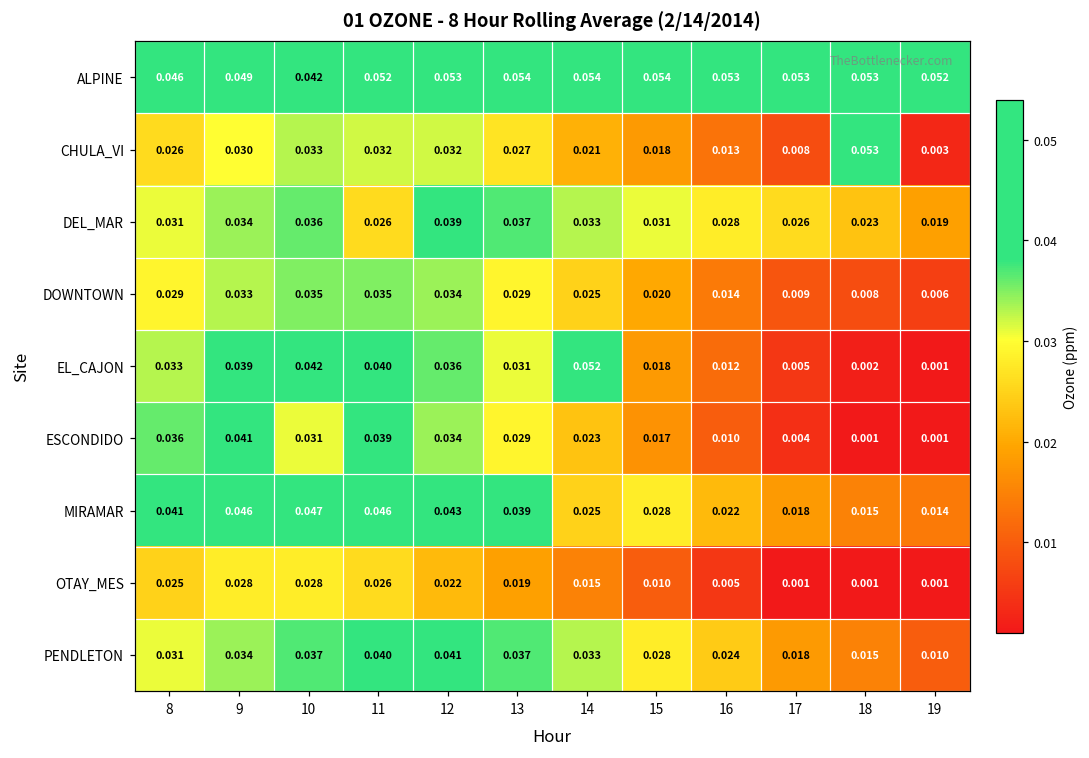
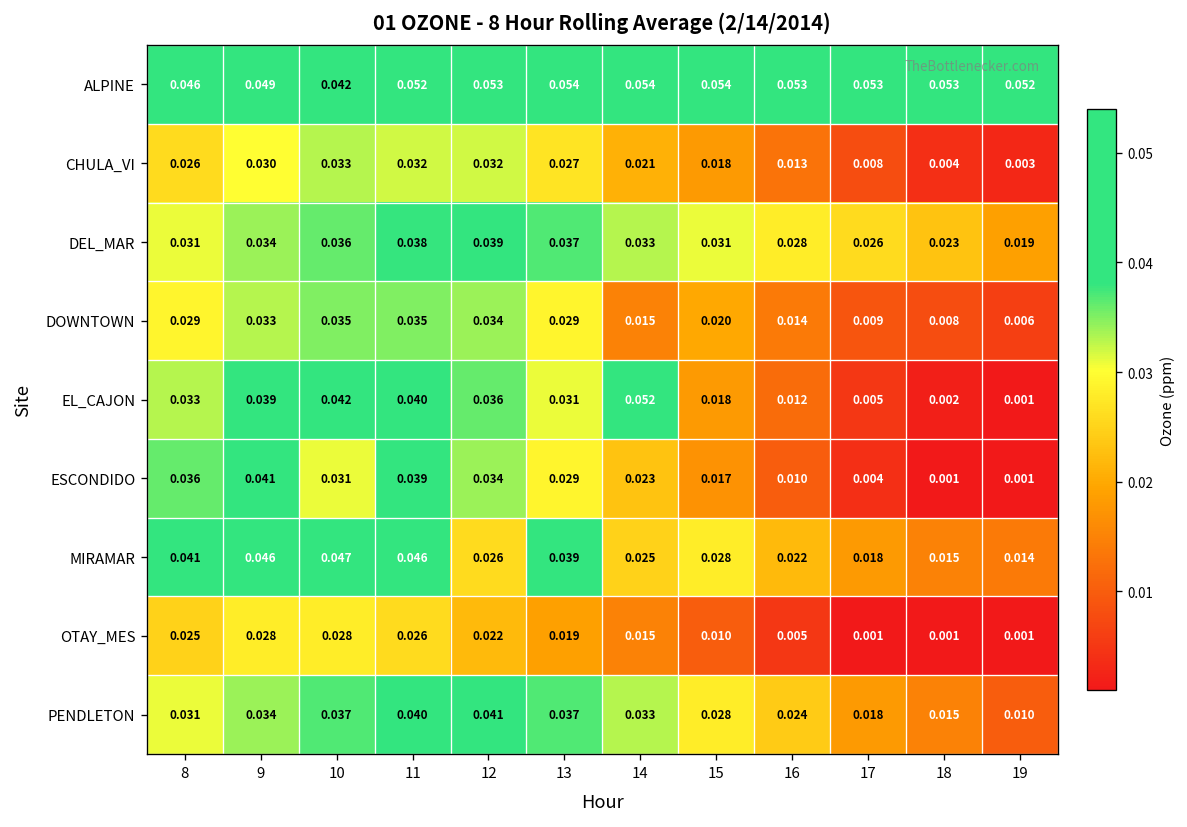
CHULA_VI, 18: 0.053 -> 0.004
DEL_MAR, 11: 0.026 -> 0.038
DOWNTOWN, 14: 0.025 -> 0.015
MIRAMAR, 12: 0.043 -> 0.026
